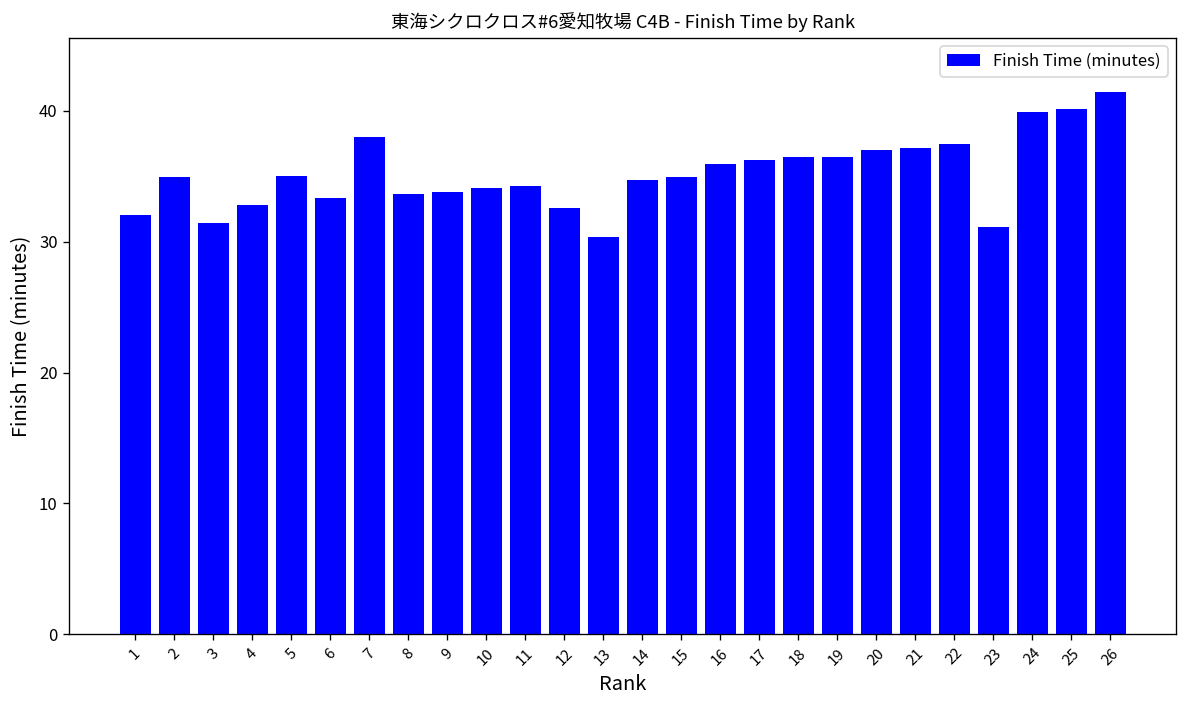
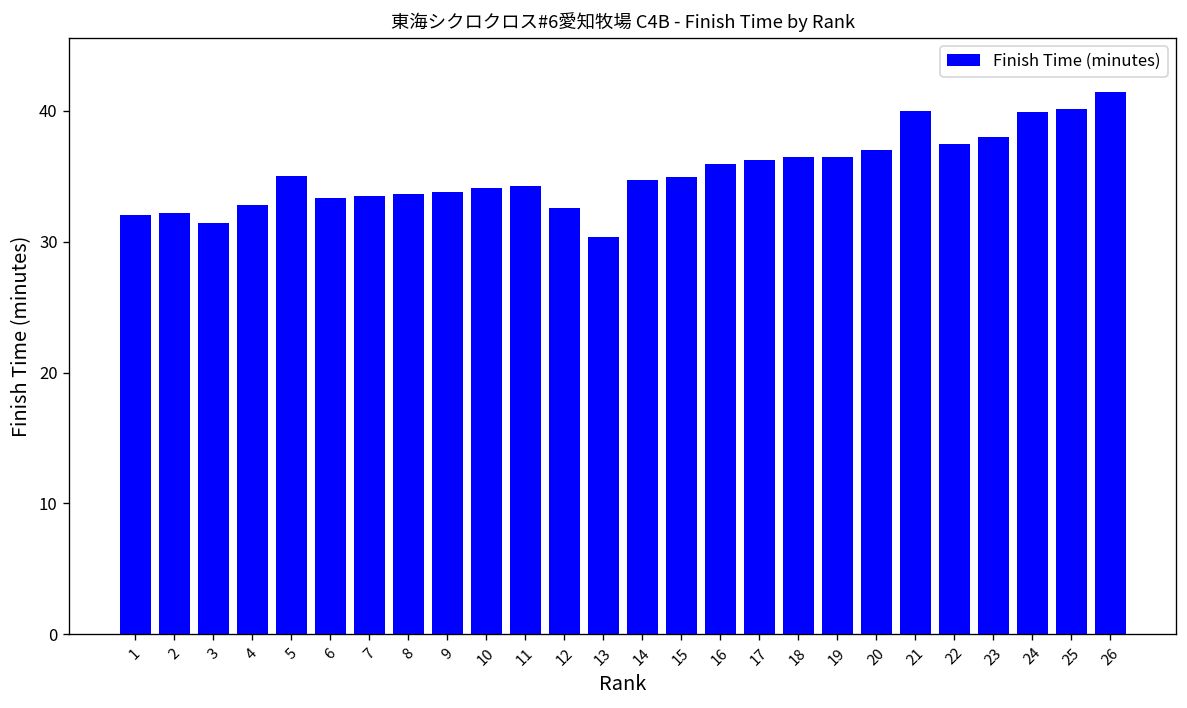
2: 34.9 -> 32.2
7: 38.0 -> 33.5
21: 37.1 -> 40.0
23: 31.1 -> 38.0
